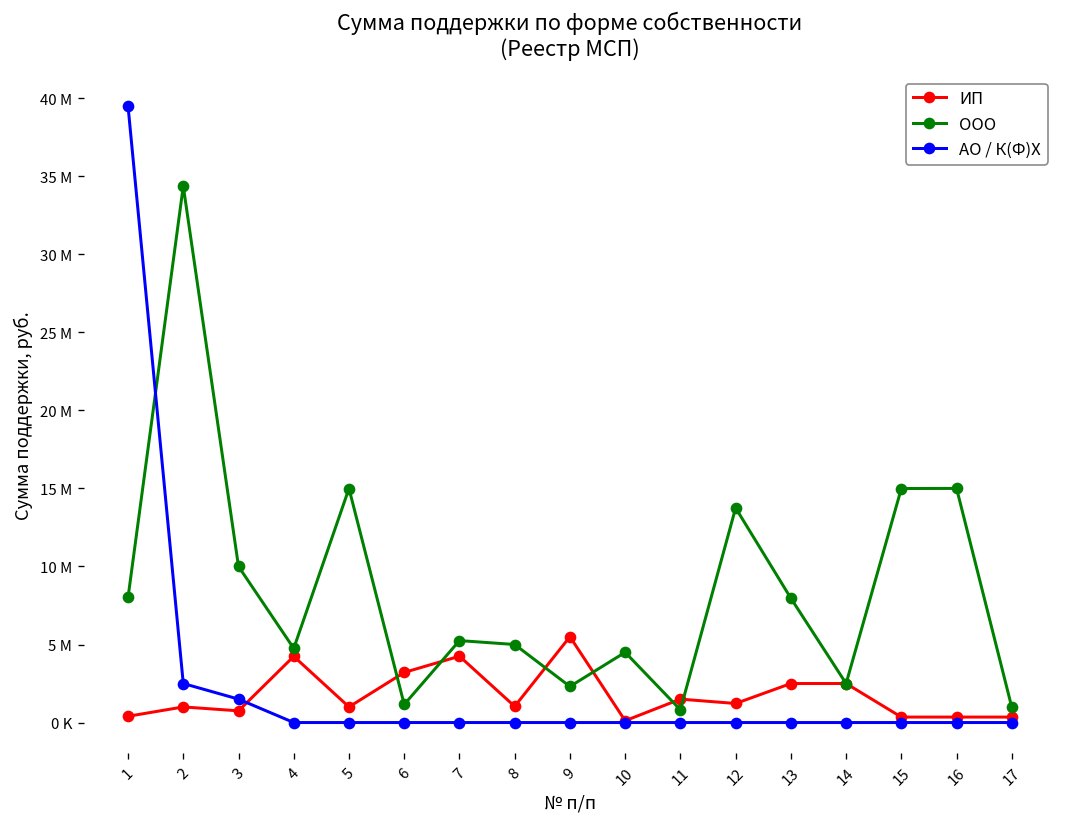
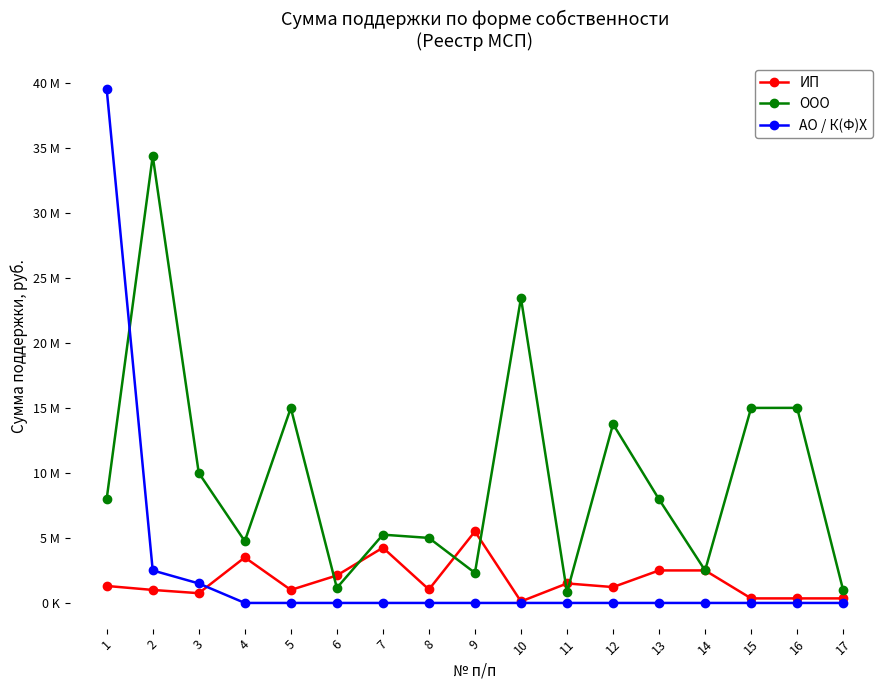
ИП, 1: 400000 -> 1300000
ИП, 4: 4200000 -> 3500000
ИП, 6: 3200000 -> 2100000
ООО, 10: 4500000 -> 23400000
